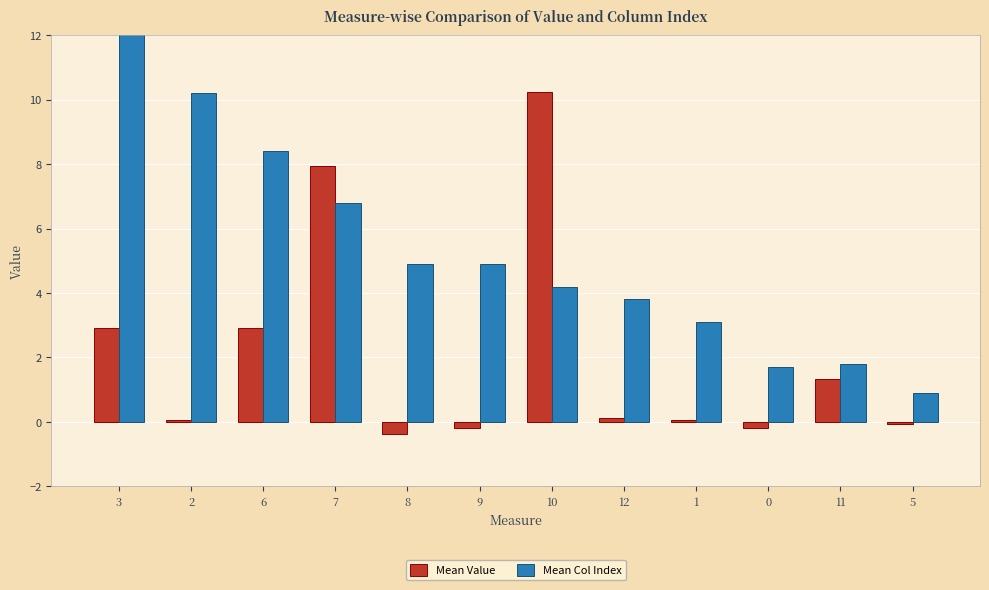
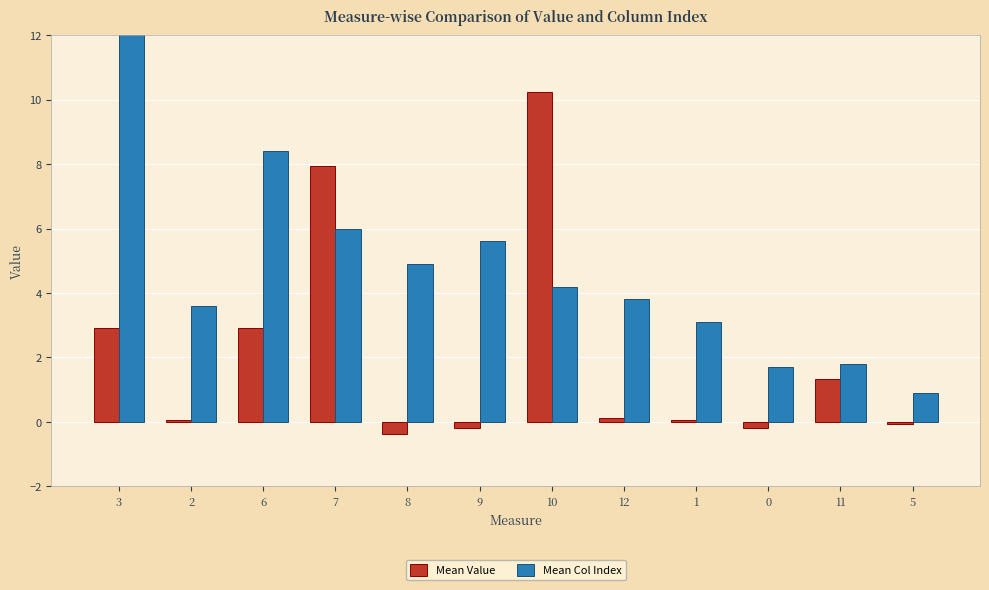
Mean Col Index, 2: 10.2 -> 3.6
Mean Col Index, 7: 6.8 -> 6.0
Mean Col Index, 9: 4.9 -> 5.6
